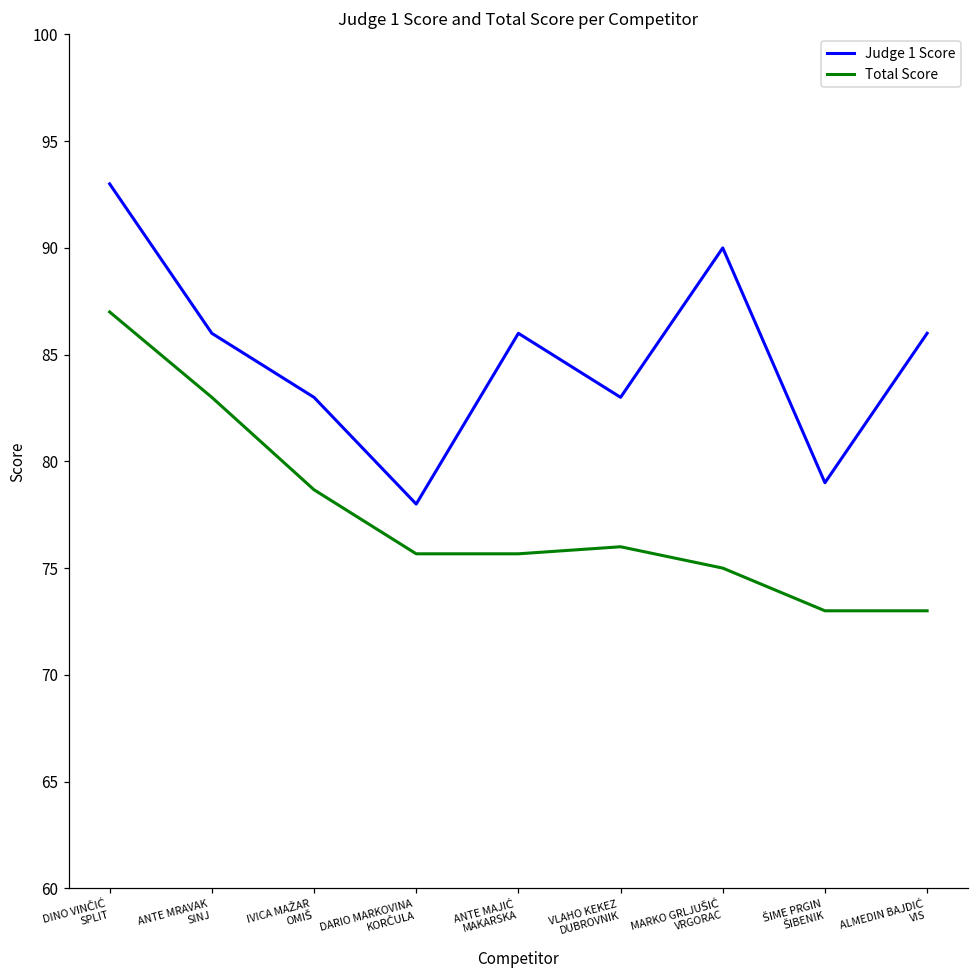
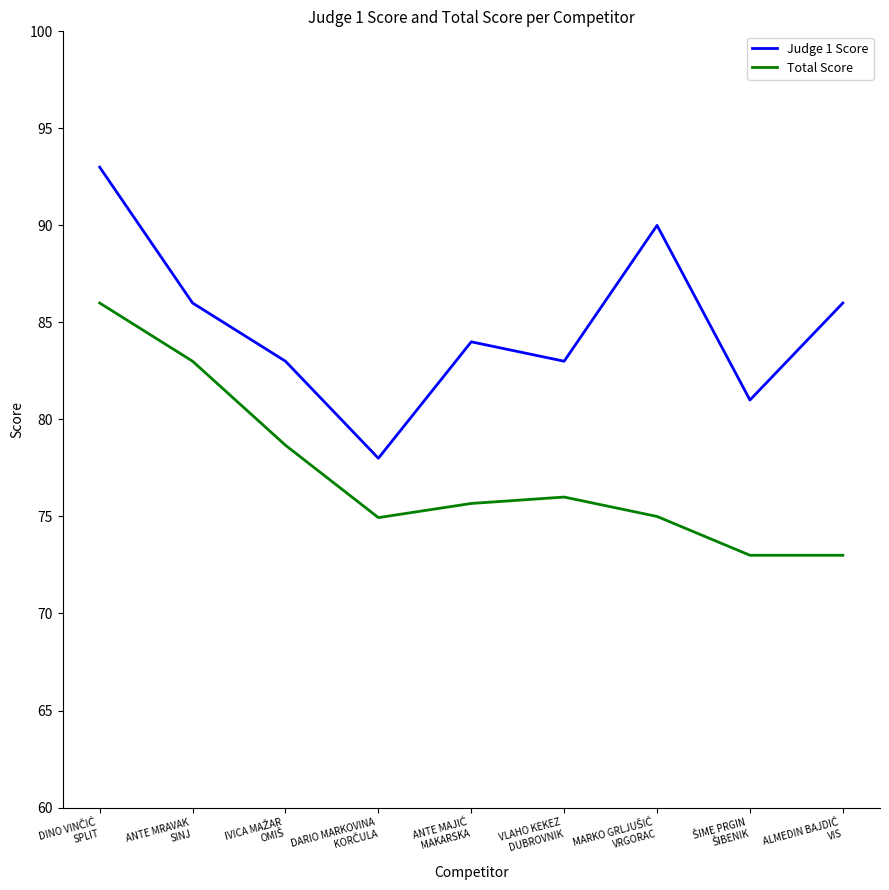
Total Score, DINO VINČIĆ SPLIT: 87 -> 86
Total Score, DARIO MARKOVINA KORČULA: 75.7 -> 74.9
Judge 1 Score, ANTE MAJIĆ MAKARSKA: 86 -> 84
Judge 1 Score, ŠIME PRGIN ŠIBENIK: 79 -> 81
